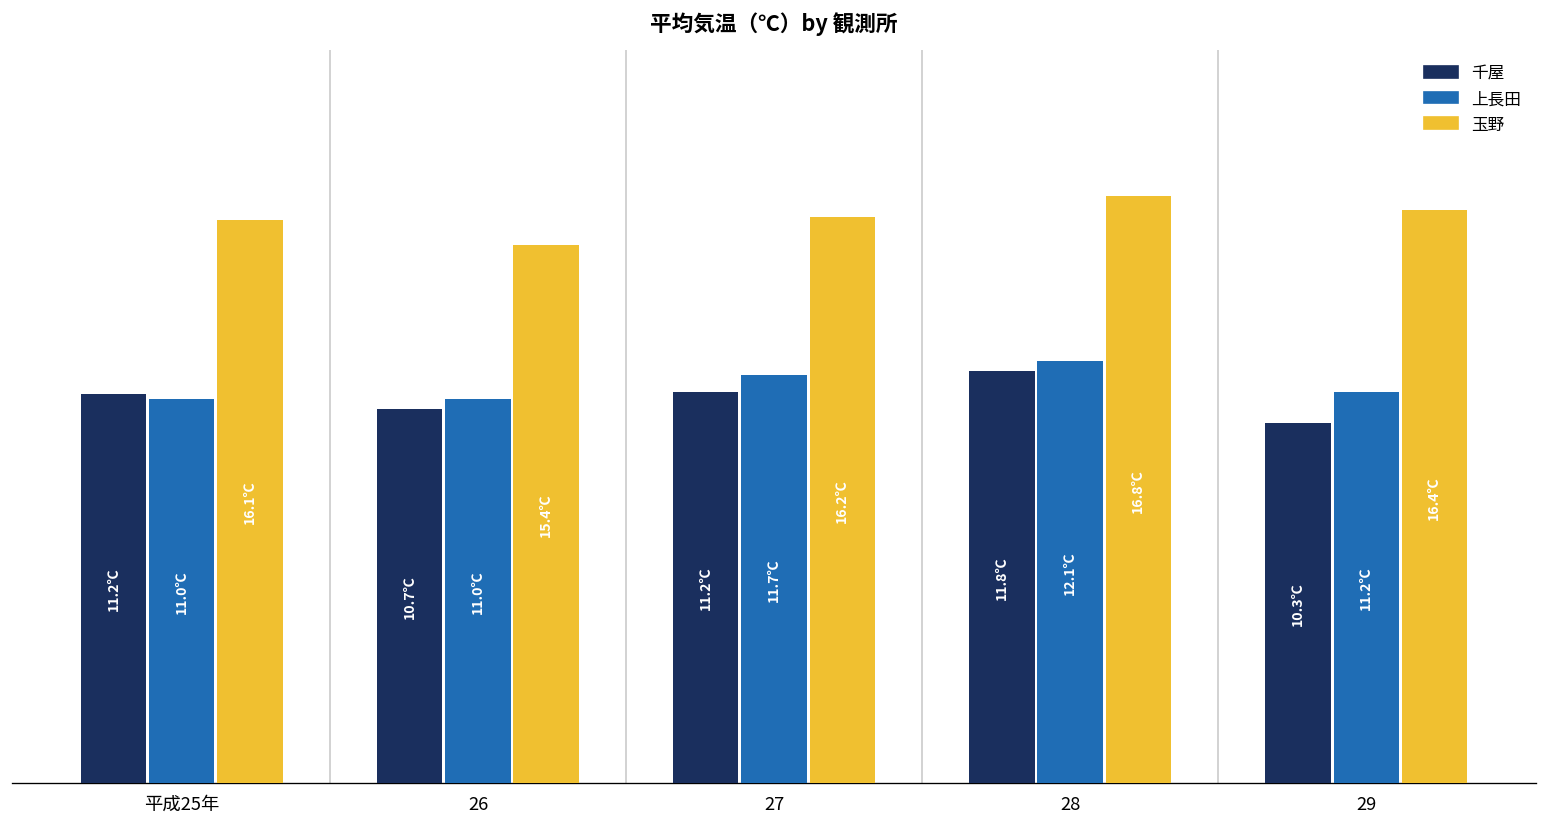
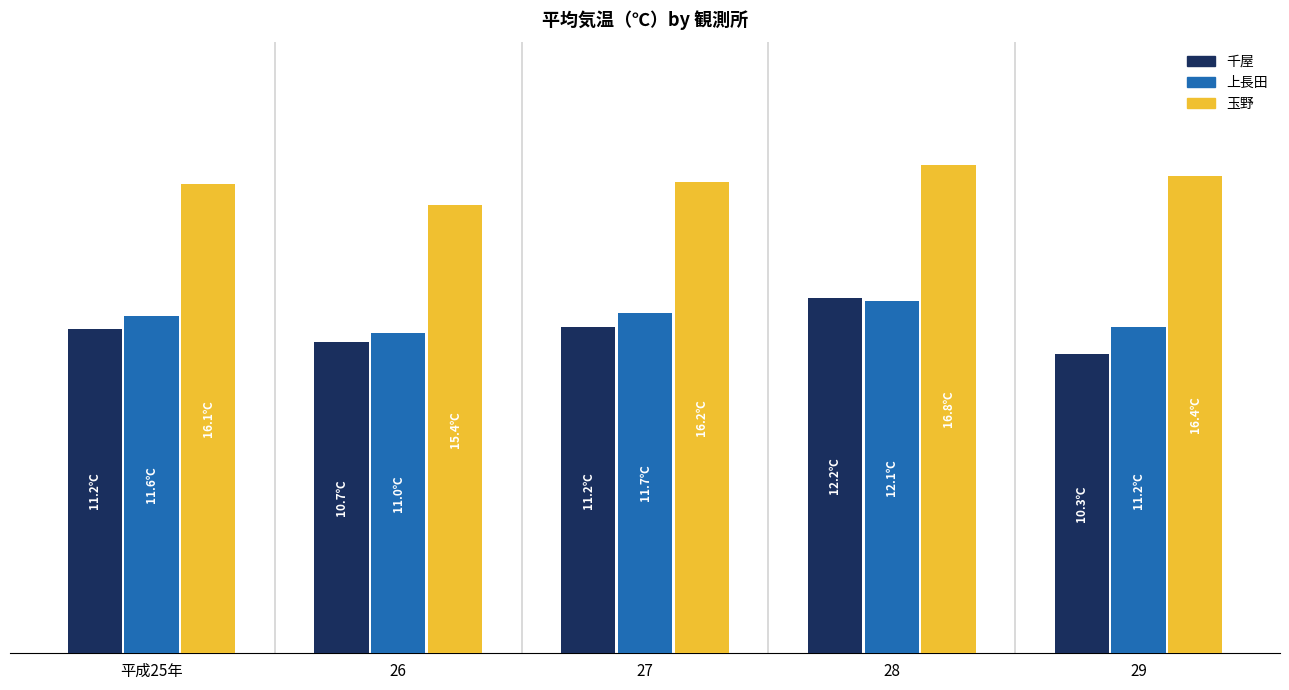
上長田, 平成25年: 11.0℃ -> 11.6℃
千屋, 28: 11.8℃ -> 12.2℃
